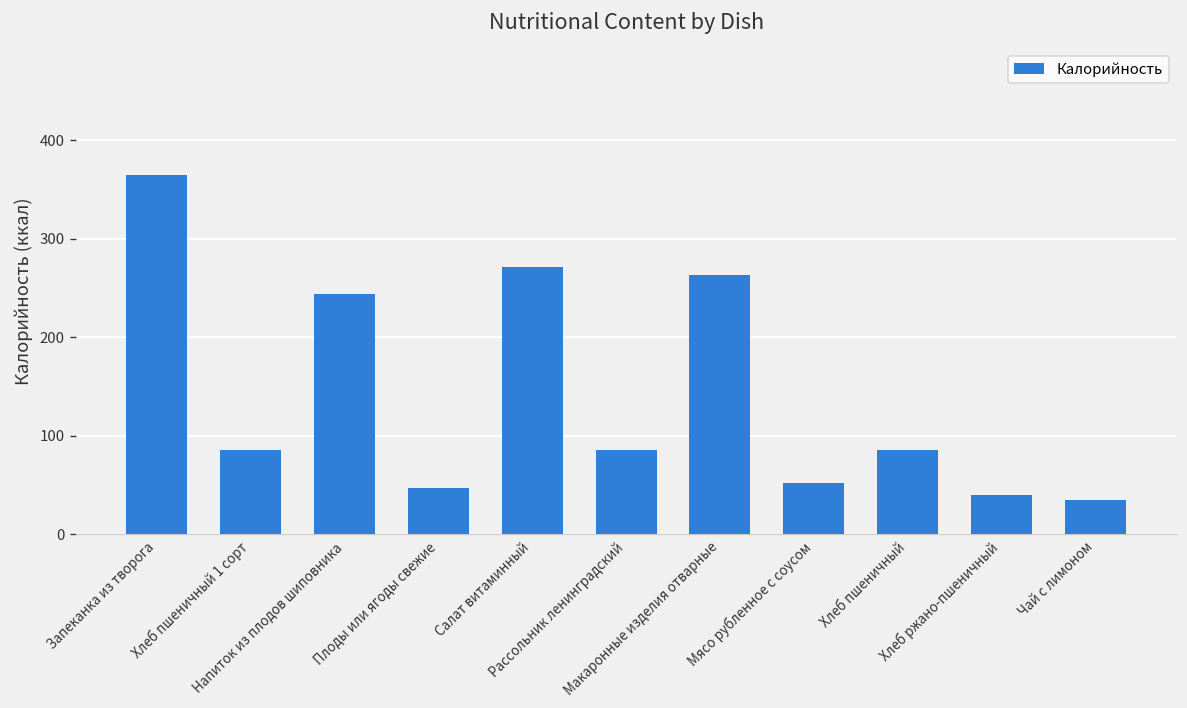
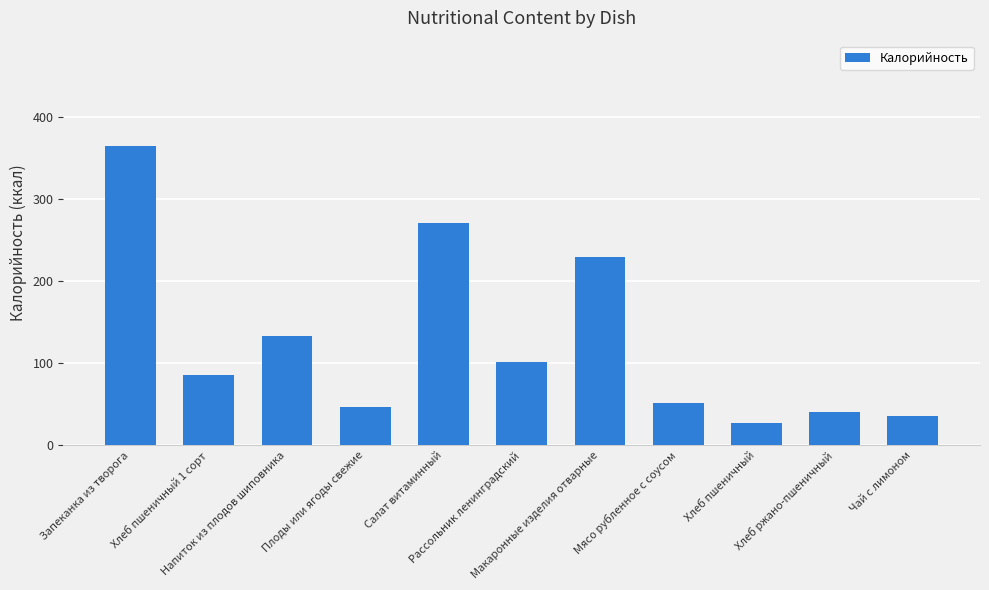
Напиток из плодов шиповника: 240 -> 130
Рассольник ленинградский: 90 -> 100
Макаронные изделия отварные: 260 -> 230
Хлеб пшеничный: 90 -> 30
